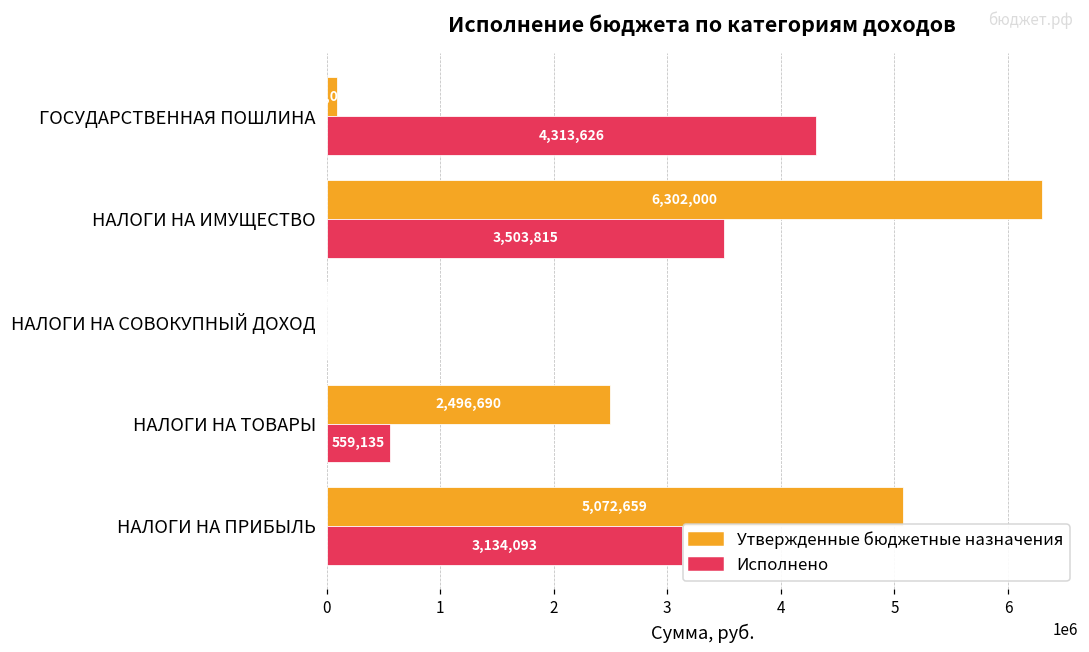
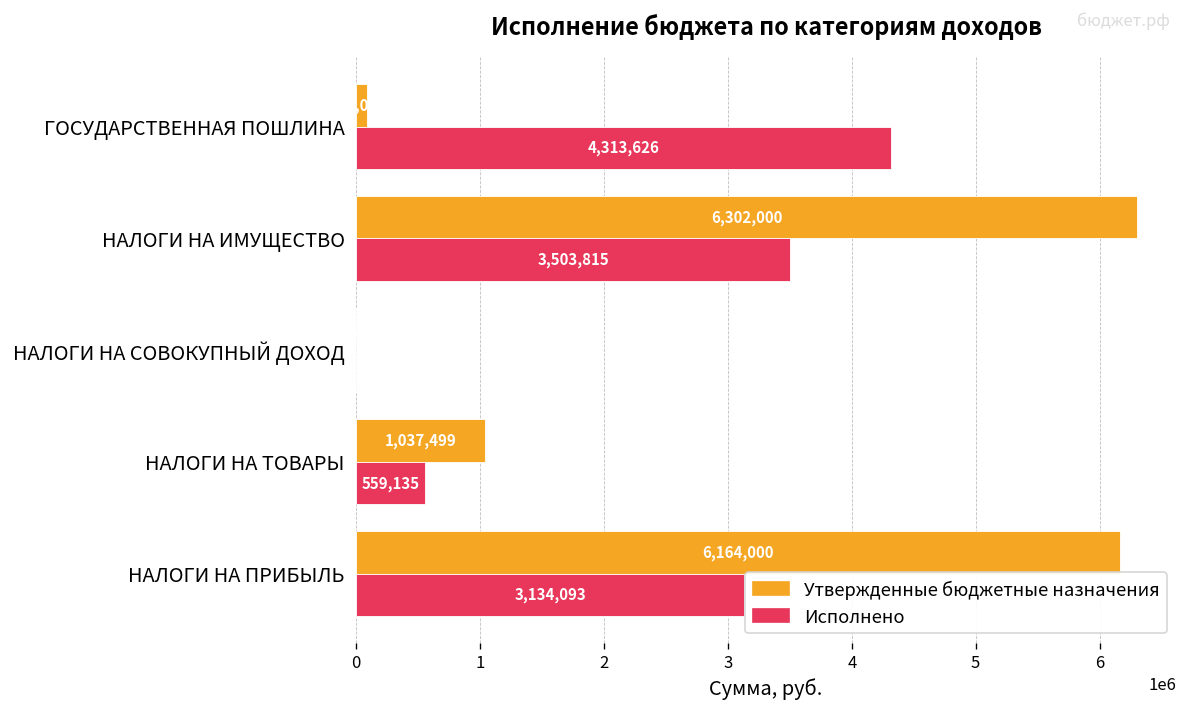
Утвержденные бюджетные назначения, НАЛОГИ НА ТОВАРЫ: 2,496,690 -> 1,037,499
Утвержденные бюджетные назначения, НАЛОГИ НА ПРИБЫЛЬ: 5,072,659 -> 6,164,000
